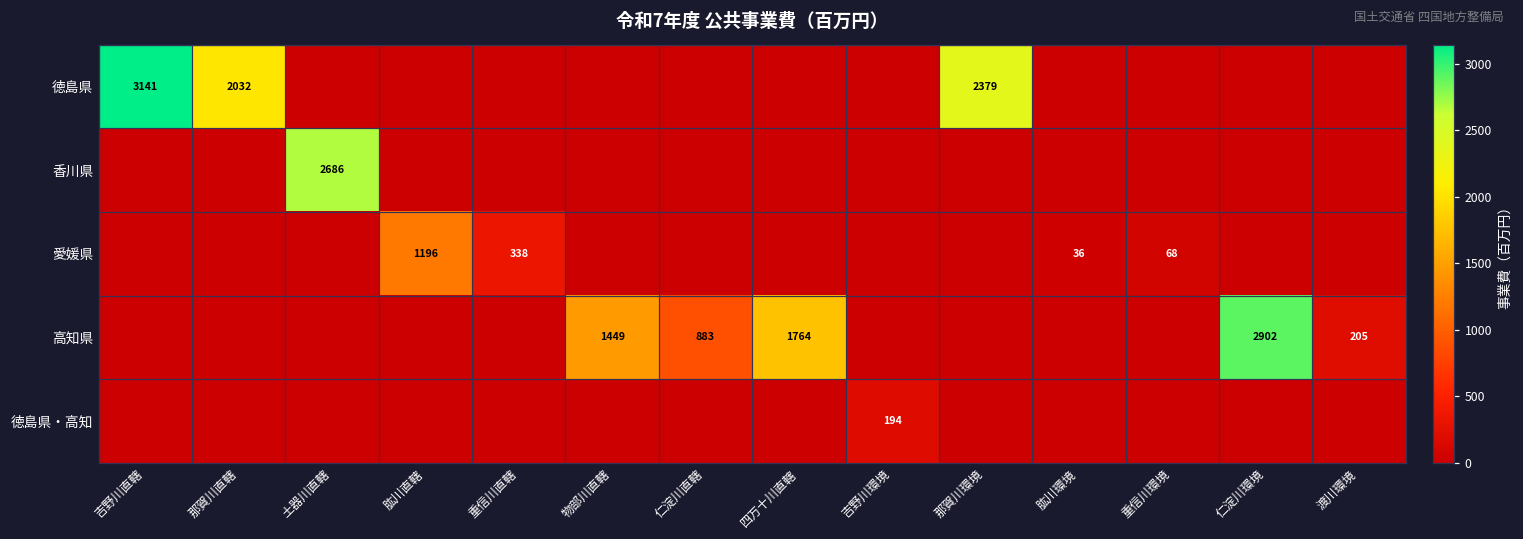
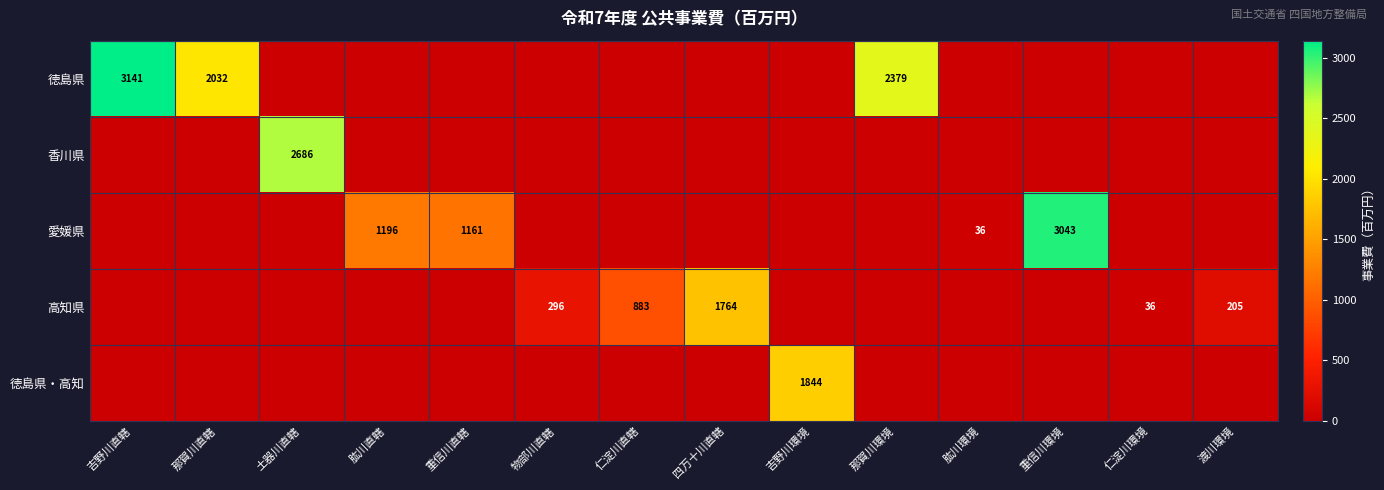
愛媛県, 重信川直轄: 338 -> 1161
愛媛県, 重信川環境: 68 -> 3043
高知県, 物部川直轄: 1449 -> 296
高知県, 仁淀川環境: 2902 -> 36
徳島県・高知, 吉野川環境: 194 -> 1844
